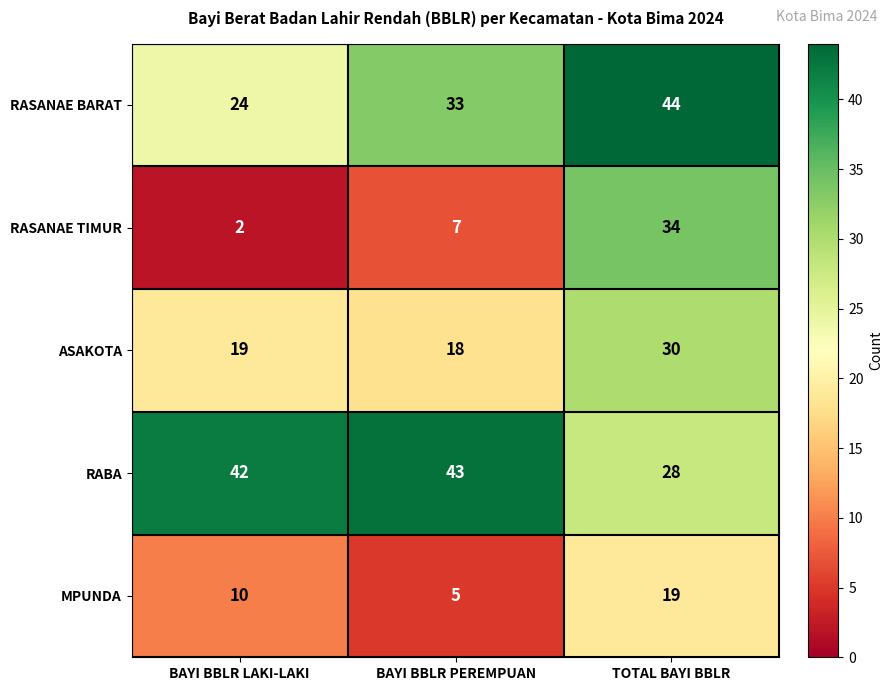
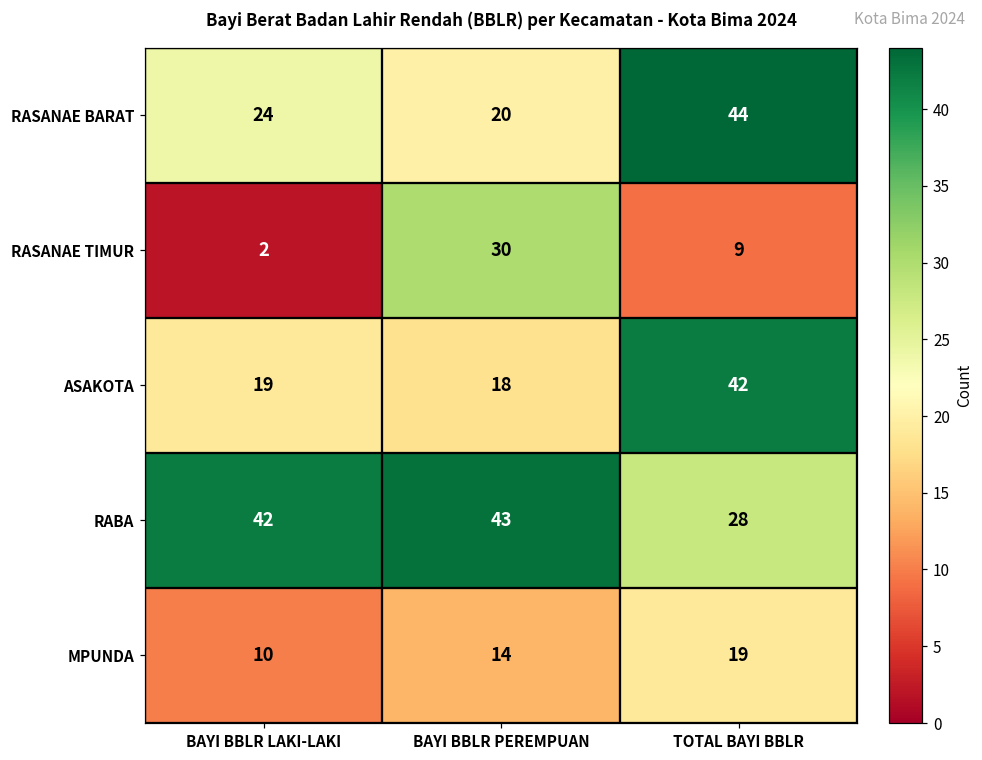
RASANAE BARAT, BAYI BBLR PEREMPUAN: 33 -> 20
RASANAE TIMUR, BAYI BBLR PEREMPUAN: 7 -> 30
RASANAE TIMUR, TOTAL BAYI BBLR: 34 -> 9
ASAKOTA, TOTAL BAYI BBLR: 30 -> 42
MPUNDA, BAYI BBLR PEREMPUAN: 5 -> 14
